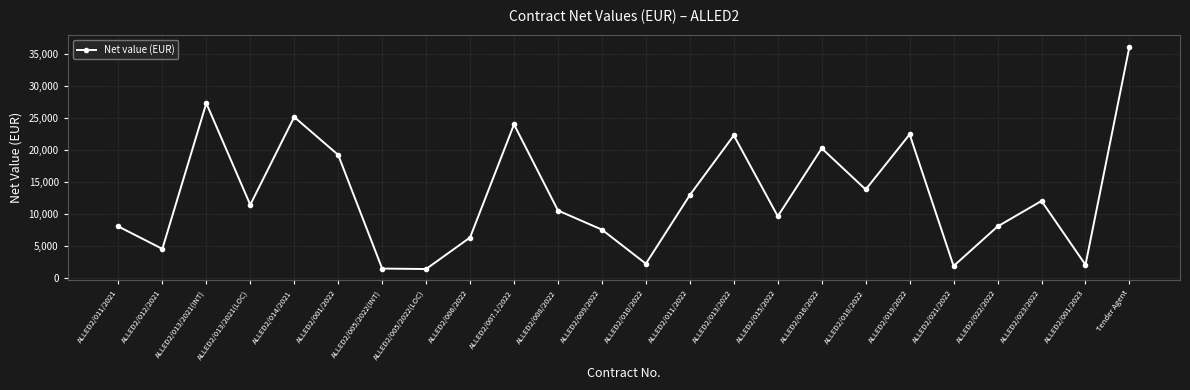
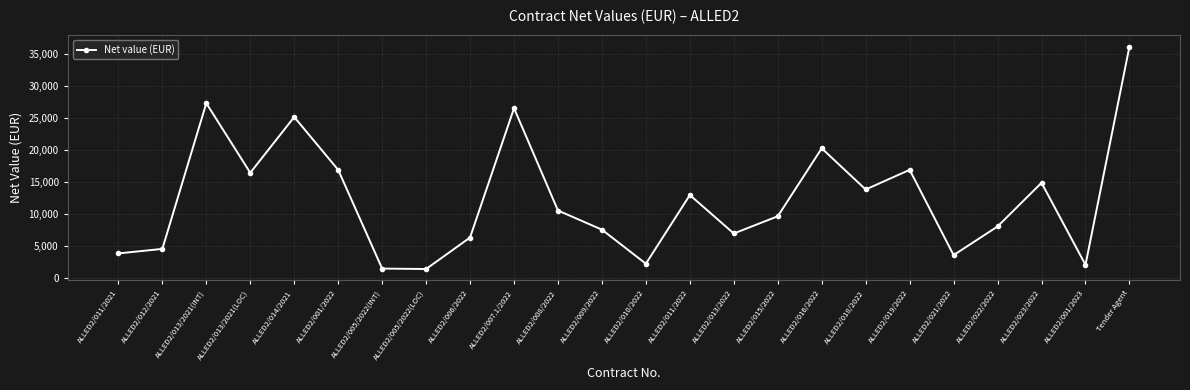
ALLED2/011/2021: 8,000 -> 4,000
ALLED2/013/2021(LOC): 11,000 -> 16,000
ALLED2/001/2022: 19,000 -> 17,000
ALLED2/007.1/2022: 24,000 -> 27,000
ALLED2/013/2022: 22,000 -> 7,000
ALLED2/019/2022: 22,000 -> 17,000
ALLED2/021/2022: 2,000 -> 4,000
ALLED2/023/2022: 12,000 -> 15,000
